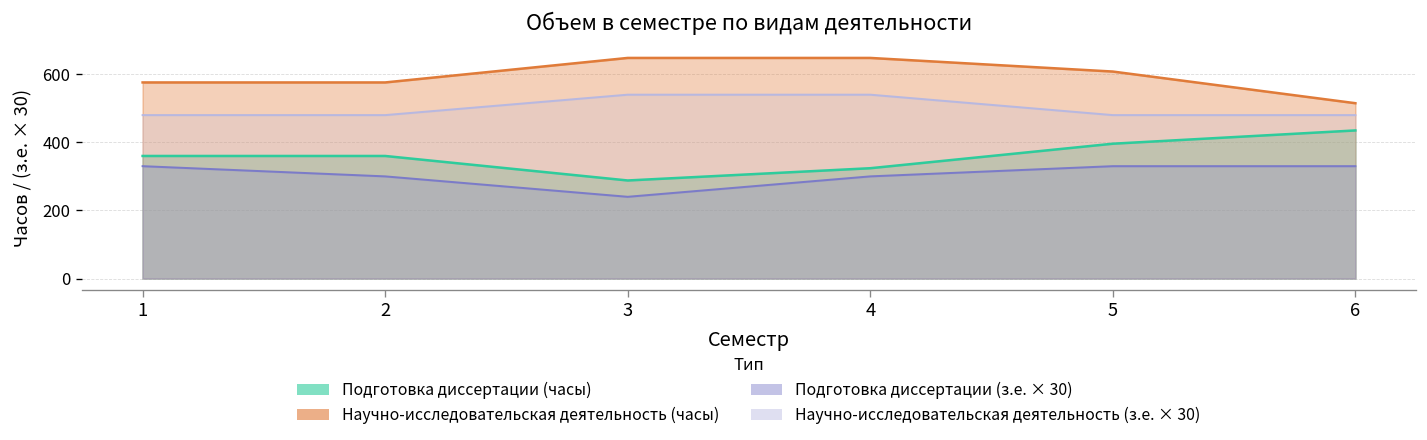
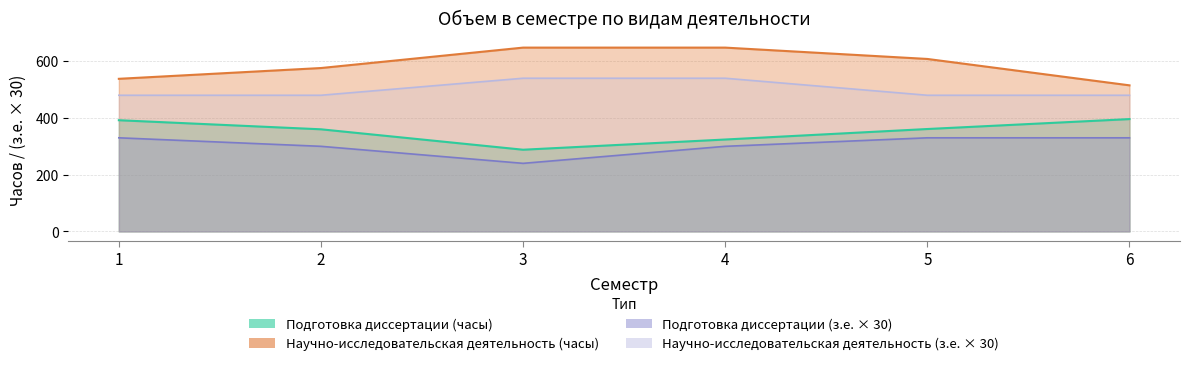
Подготовка диссертации (часы), 1: 360 -> 390
Научно-исследовательская деятельность (часы), 1: 580 -> 540
Подготовка диссертации (часы), 5: 400 -> 360
Подготовка диссертации (часы), 6: 440 -> 400
